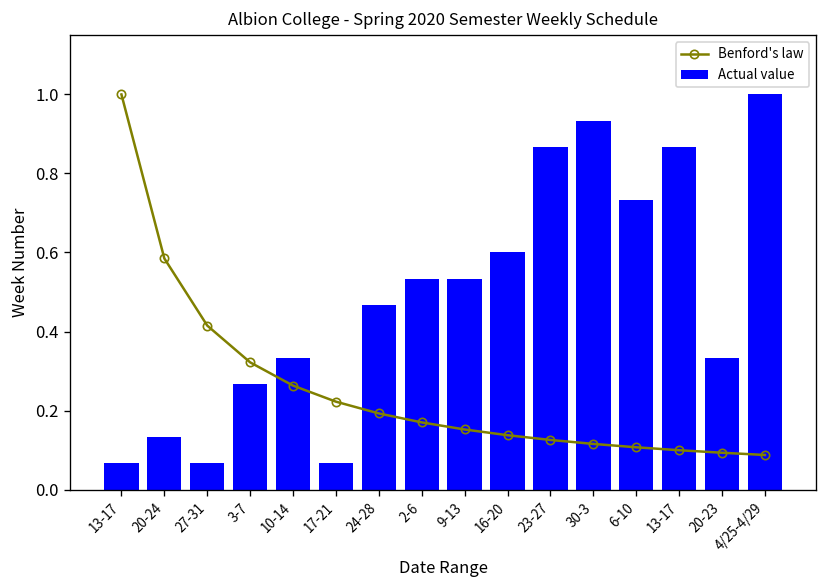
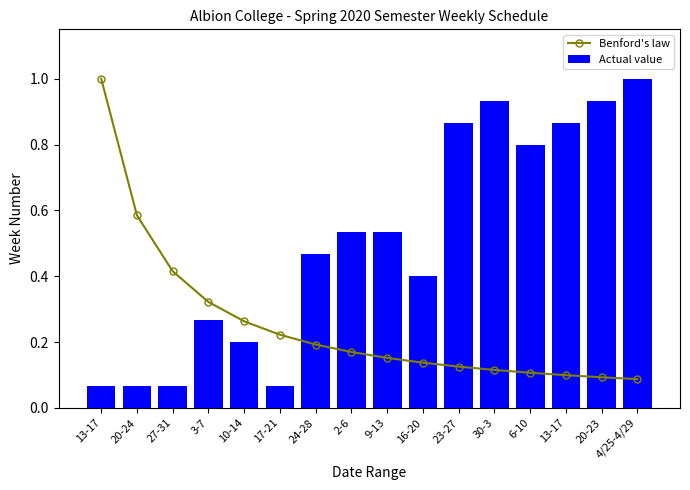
Actual value, 20-24: 0.13 -> 0.07
Actual value, 10-14: 0.33 -> 0.20
Actual value, 16-20: 0.60 -> 0.40
Actual value, 6-10: 0.73 -> 0.80
Actual value, 20-23: 0.33 -> 0.93
